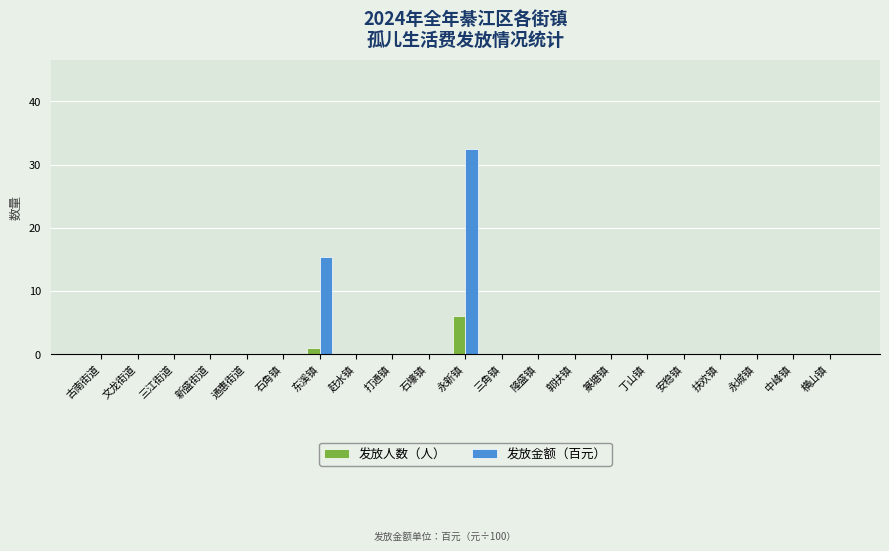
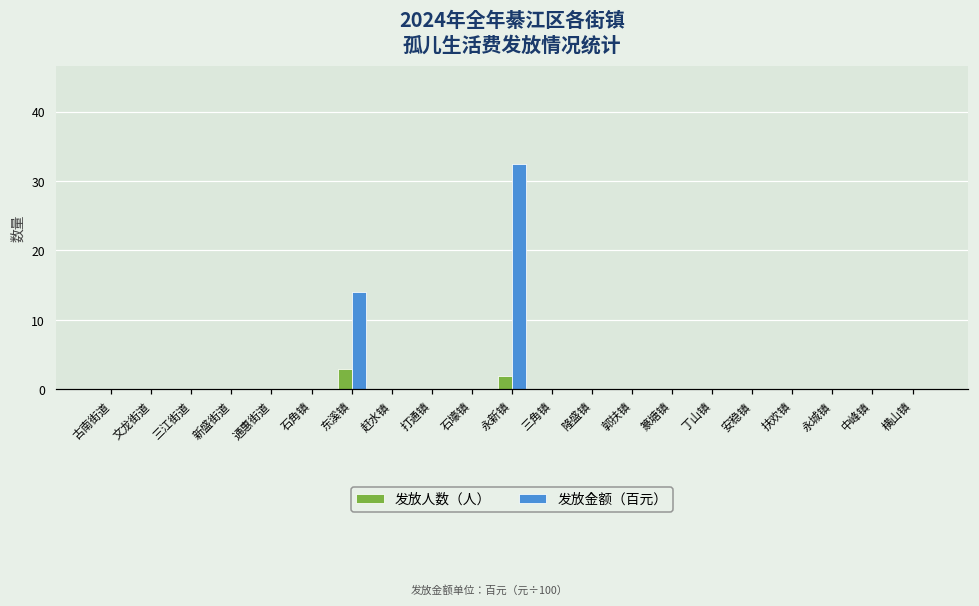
发放人数（人）, 东溪镇: 1 -> 3
发放金额（百元）, 东溪镇: 15 -> 14
发放人数（人）, 永新镇: 6 -> 2
